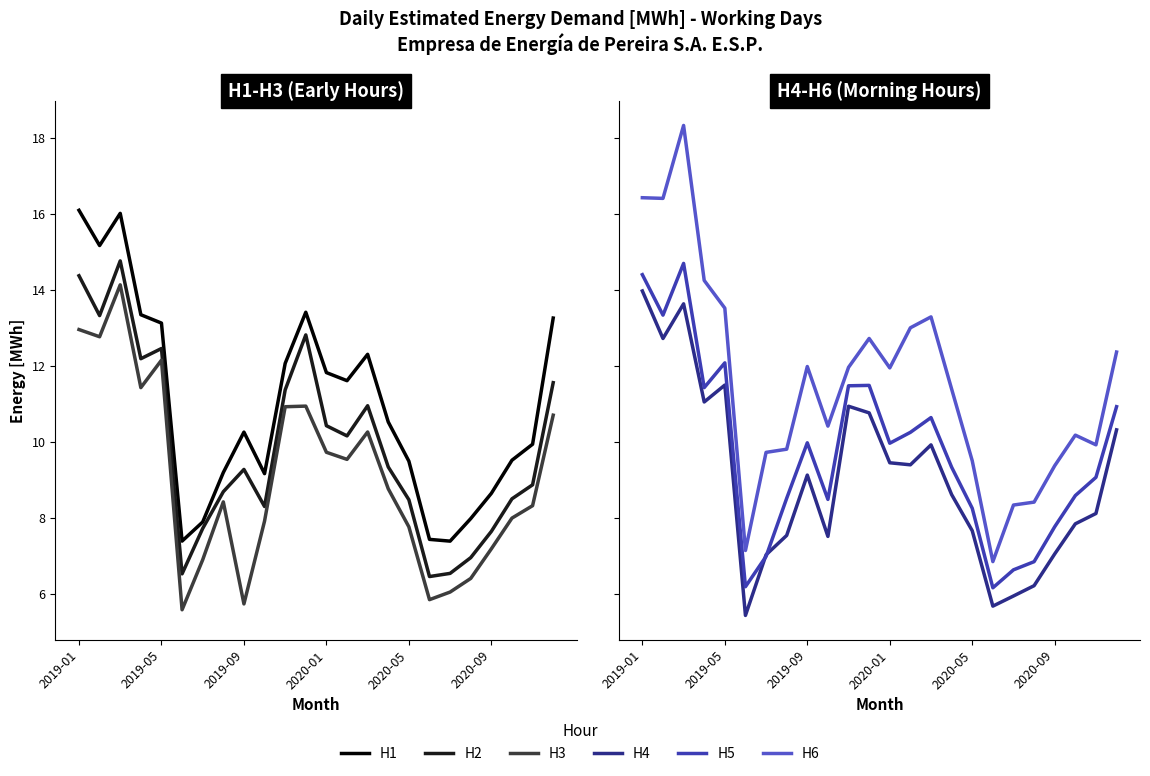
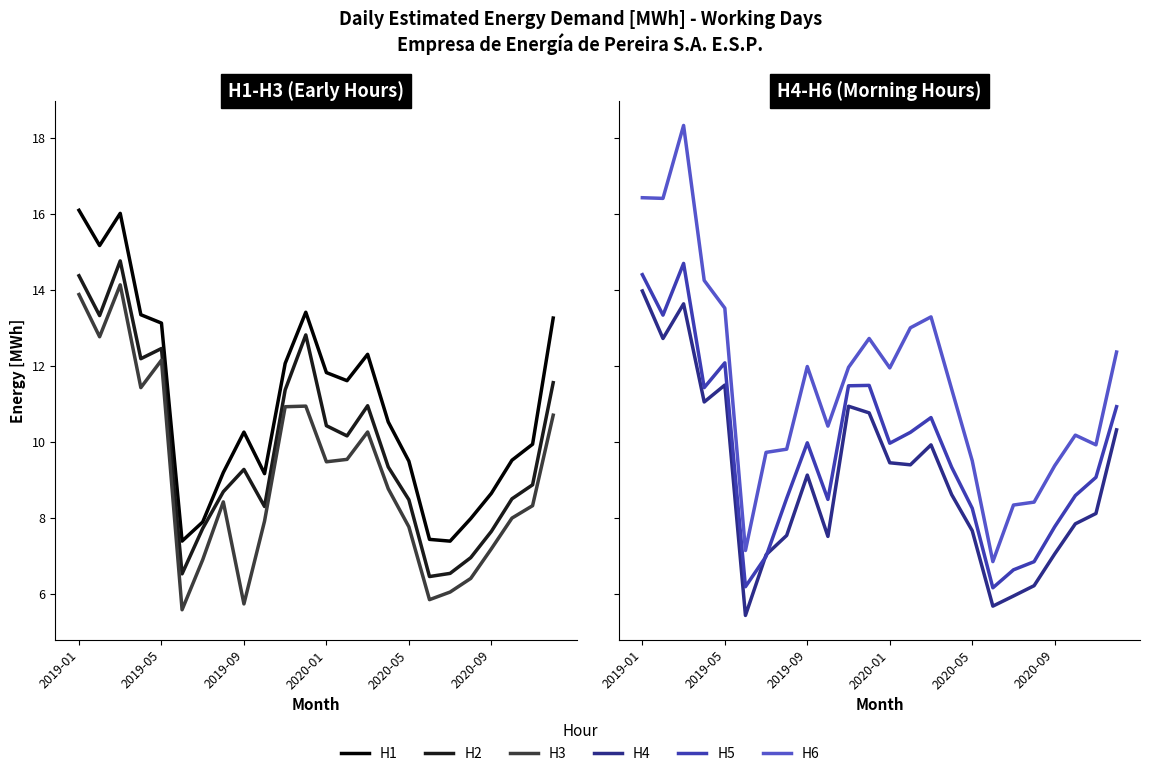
H1-H3 (Early Hours), H3, 2019-01: 13.0 -> 13.9
H1-H3 (Early Hours), H3, 2020-01: 9.7 -> 9.5
